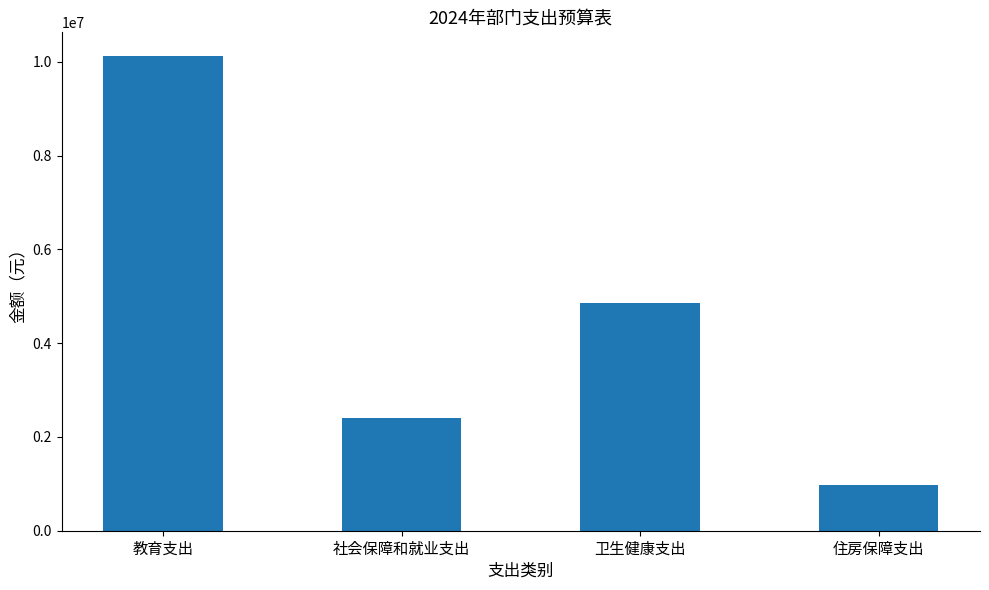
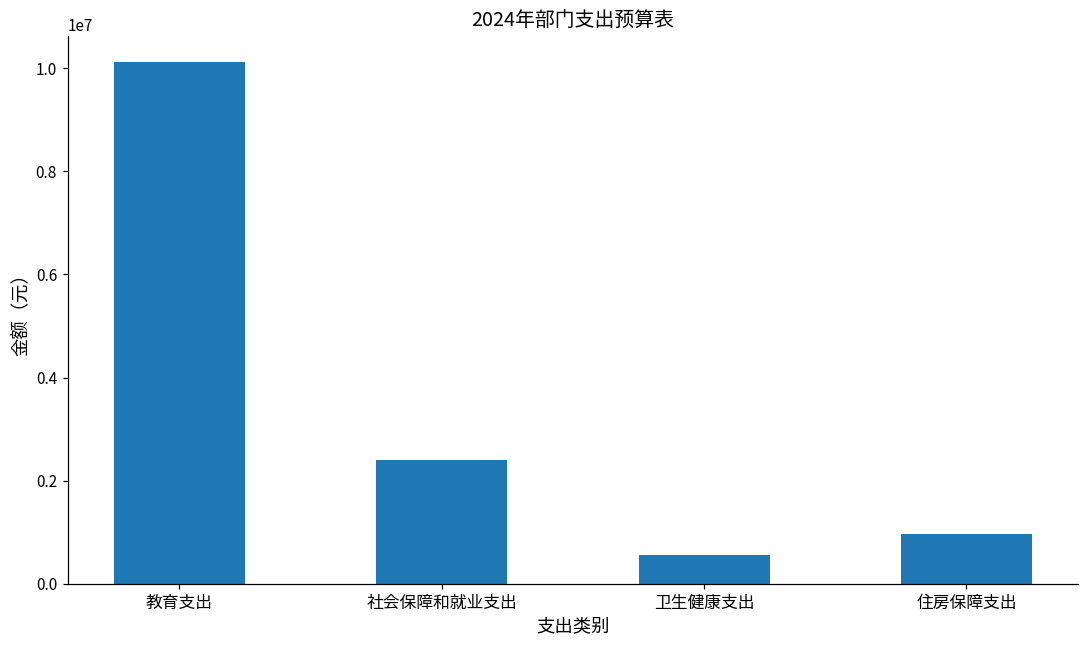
卫生健康支出: 4900000 -> 600000
